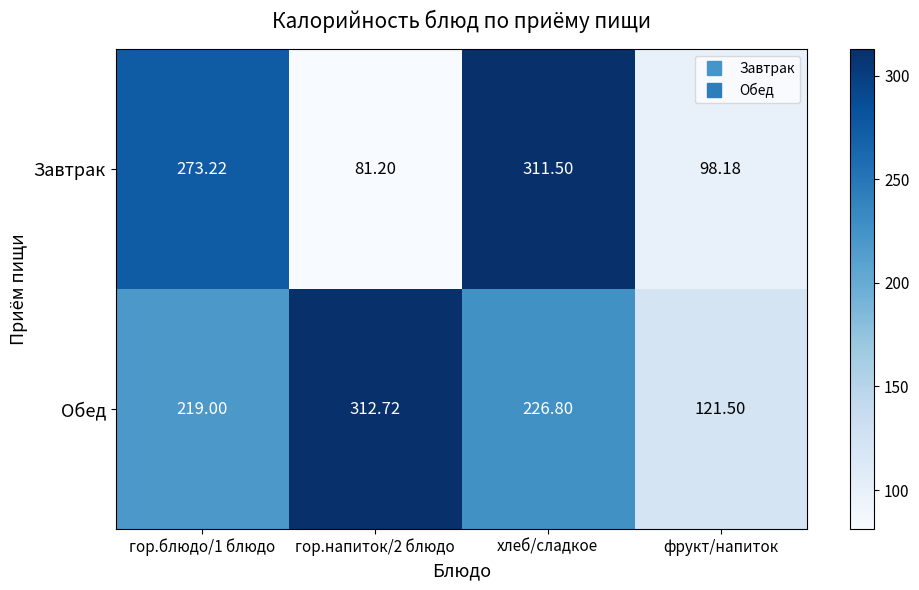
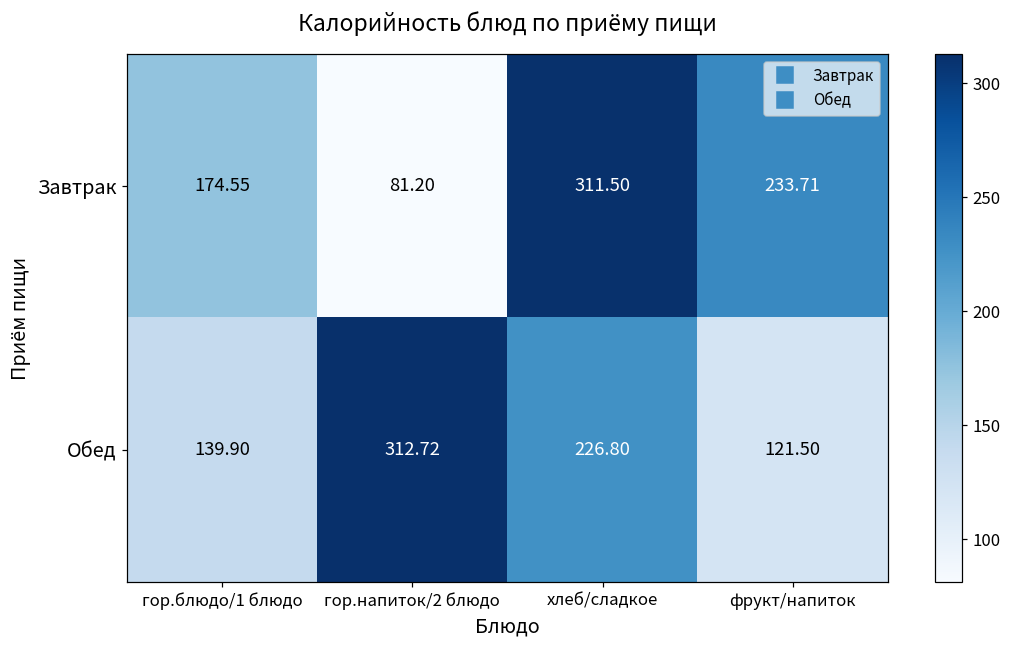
Завтрак, гор.блюдо/1 блюдо: 273.22 -> 174.55
Завтрак, фрукт/напиток: 98.18 -> 233.71
Обед, гор.блюдо/1 блюдо: 219.00 -> 139.90
